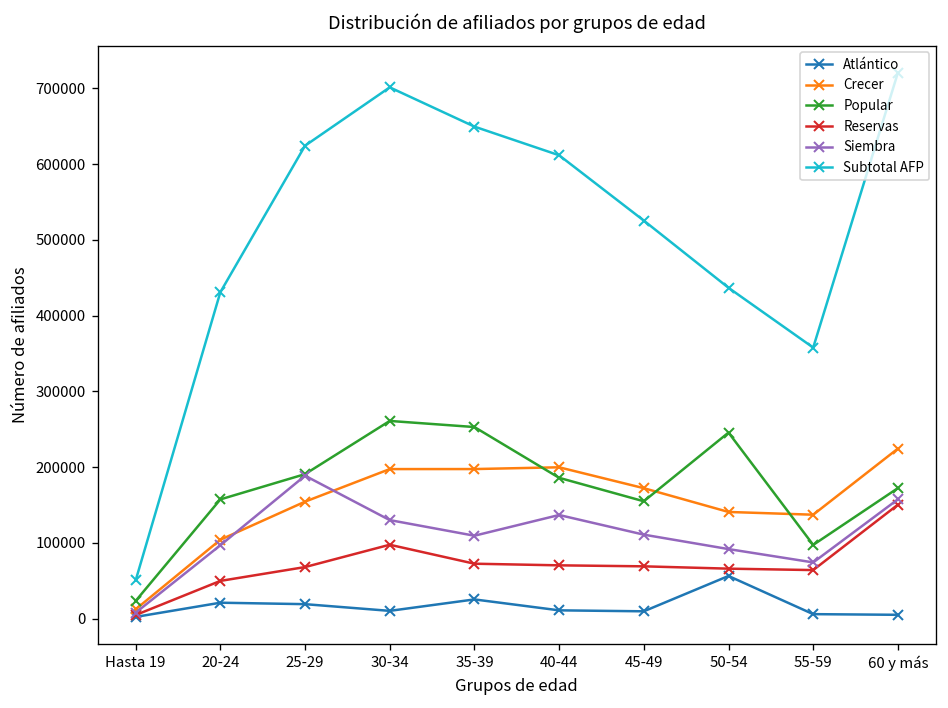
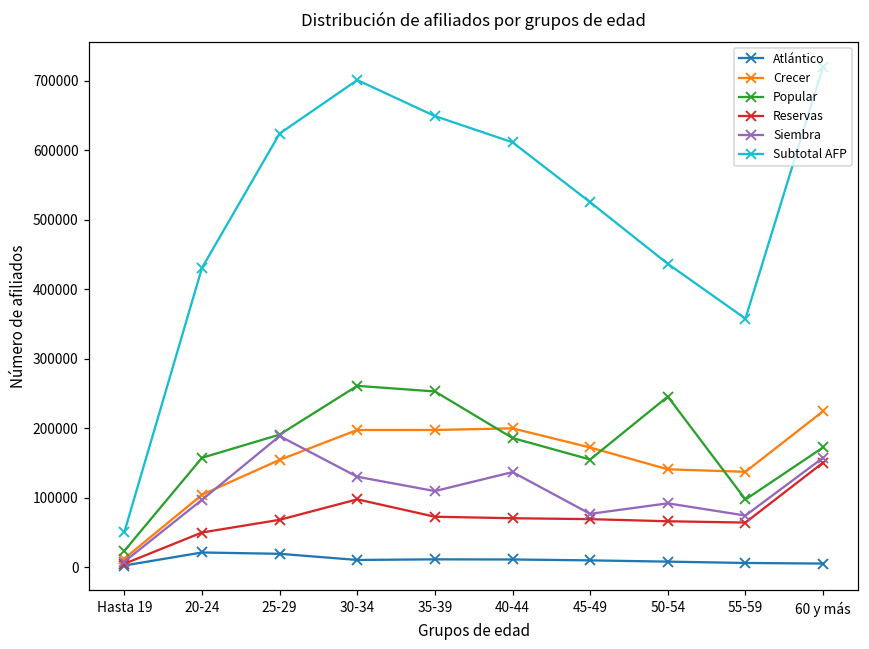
Atlántico, 35-39: 30000 -> 10000
Siembra, 45-49: 110000 -> 80000
Atlántico, 50-54: 60000 -> 10000
